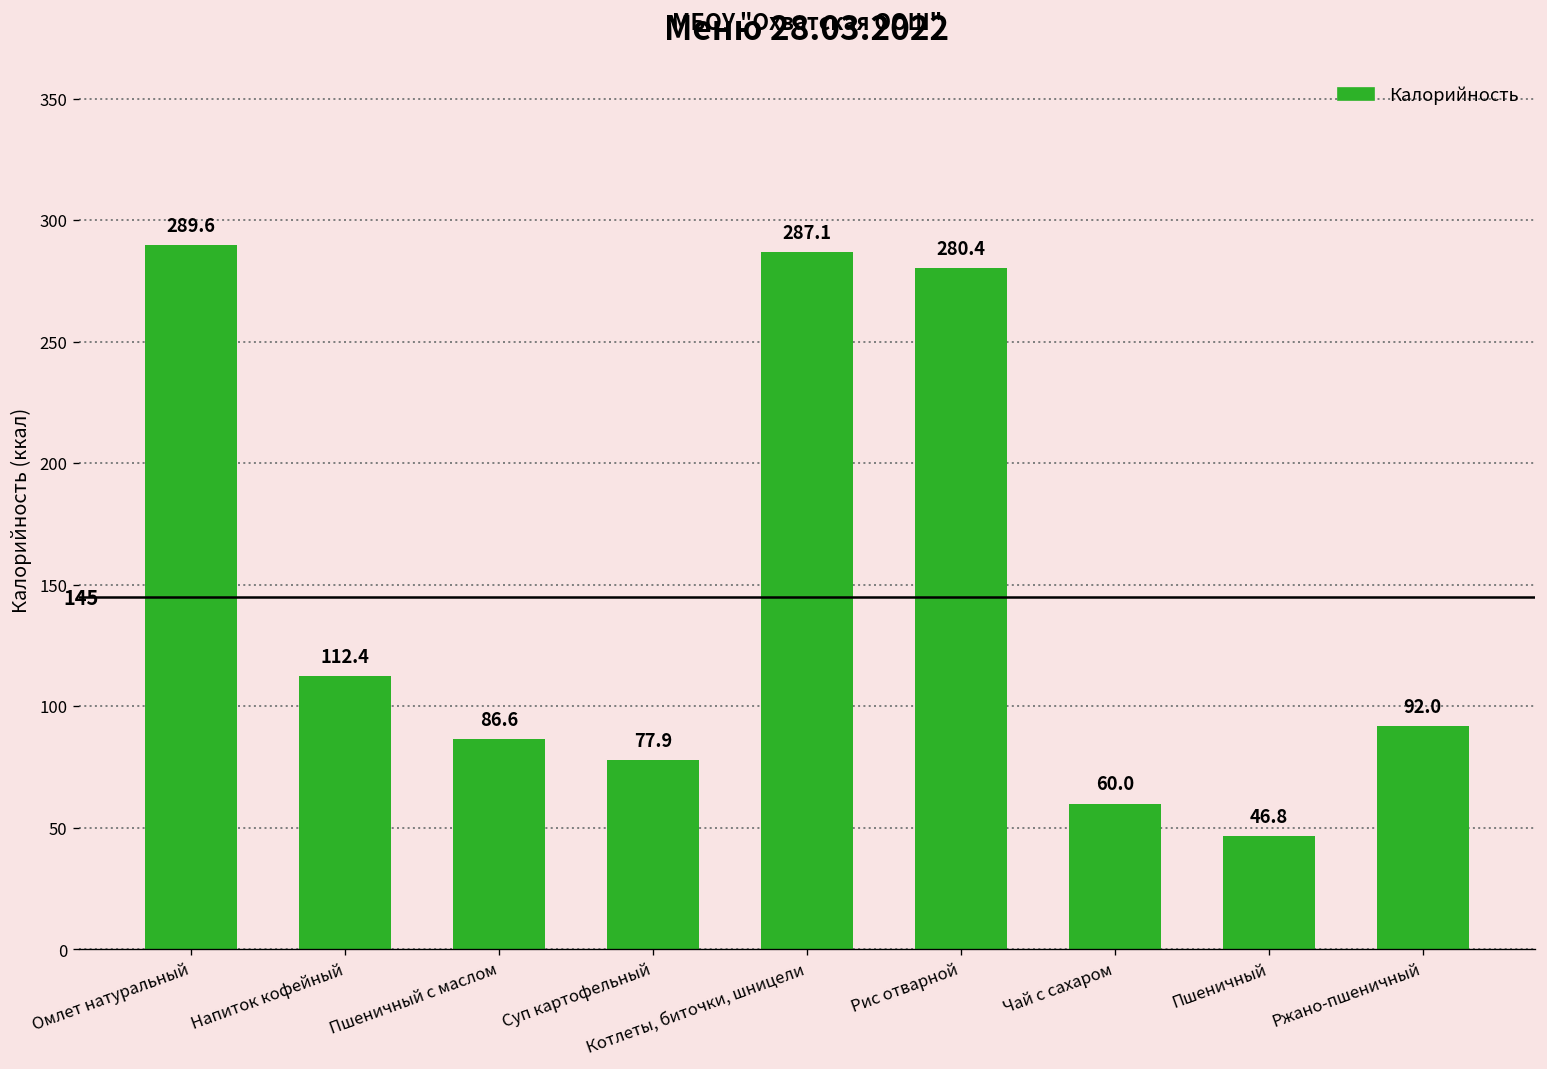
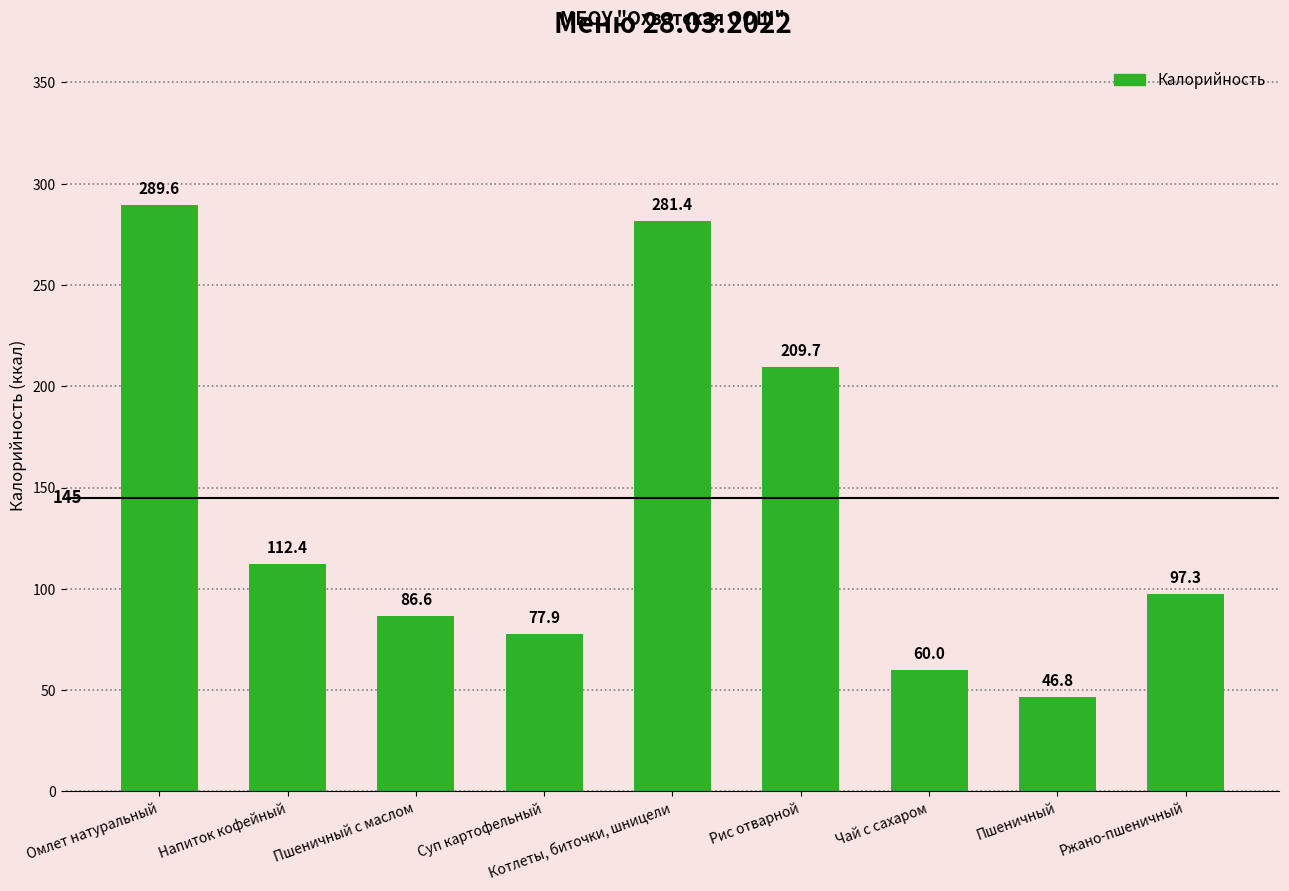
Котлеты, биточки, шницели: 287.1 -> 281.4
Рис отварной: 280.4 -> 209.7
Ржано-пшеничный: 92.0 -> 97.3
